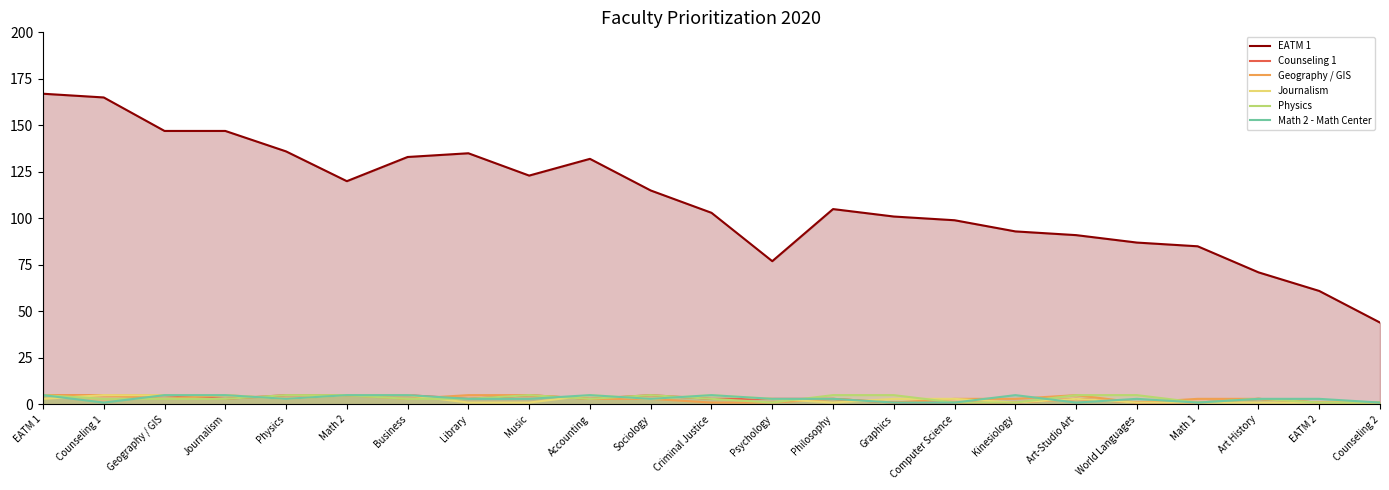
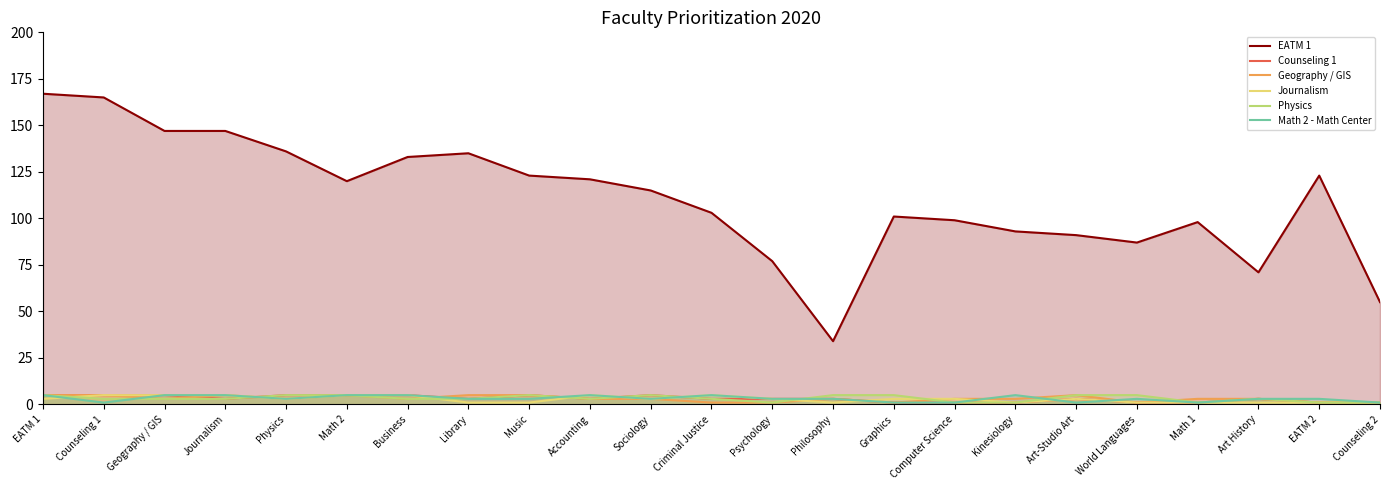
EATM 1, Accounting: 132 -> 121
EATM 1, Philosophy: 105 -> 34
EATM 1, Math 1: 85 -> 98
EATM 1, EATM 2: 61 -> 123
EATM 1, Counseling 2: 44 -> 55
